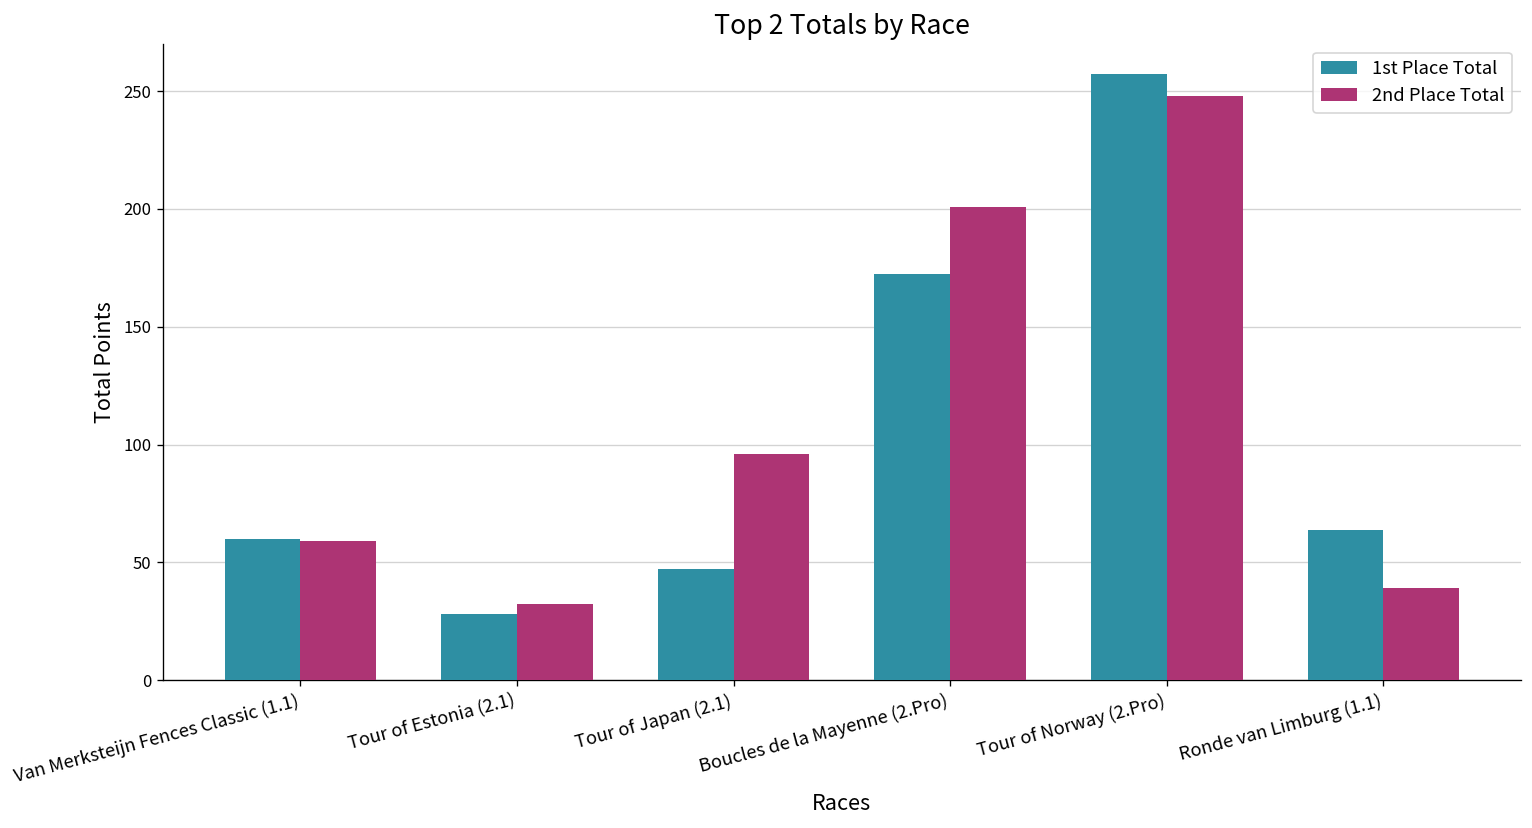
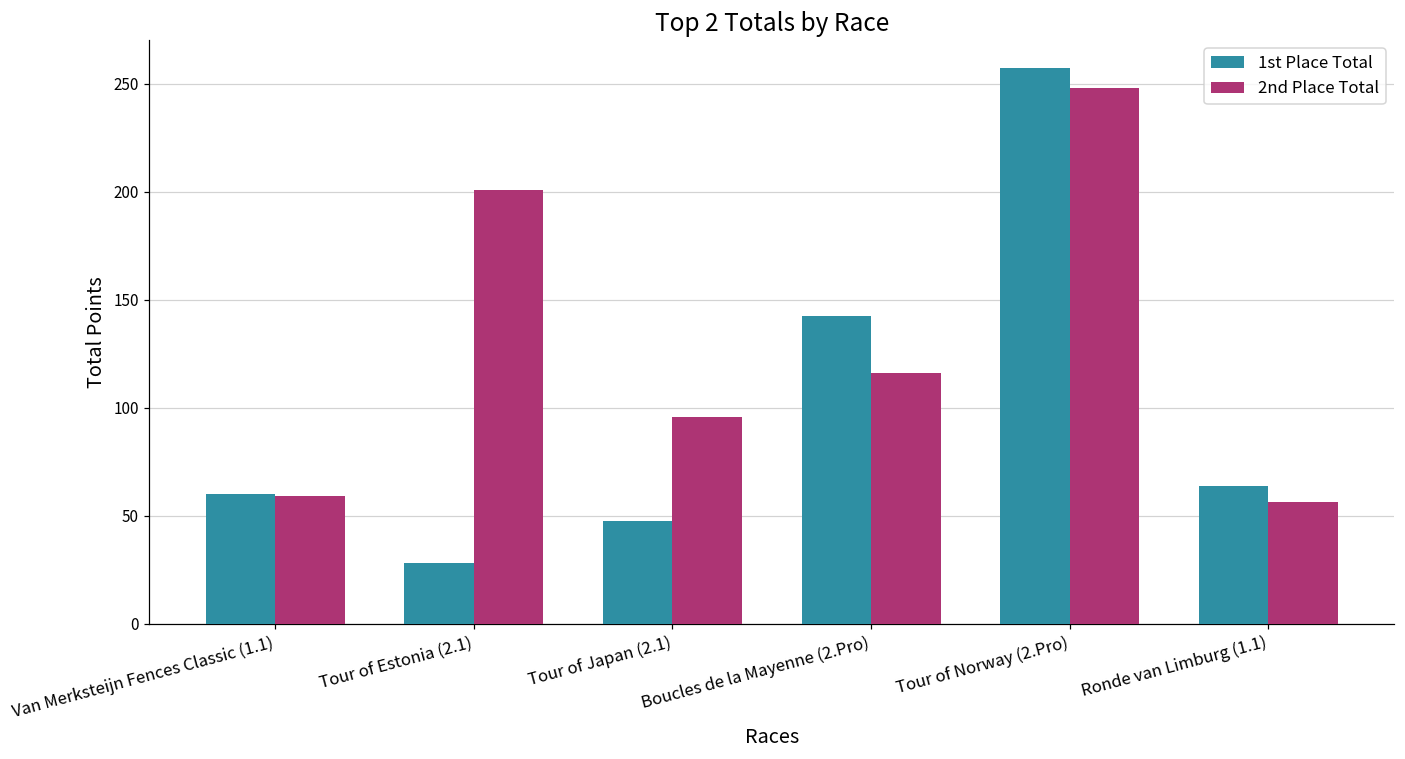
2nd Place Total, Tour of Estonia (2.1): 32 -> 201
1st Place Total, Boucles de la Mayenne (2.Pro): 173 -> 143
2nd Place Total, Boucles de la Mayenne (2.Pro): 201 -> 116
2nd Place Total, Ronde van Limburg (1.1): 39 -> 56
